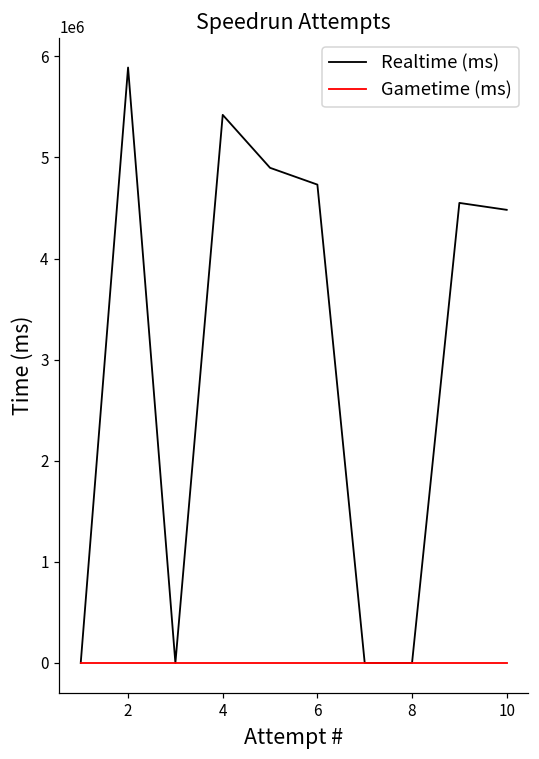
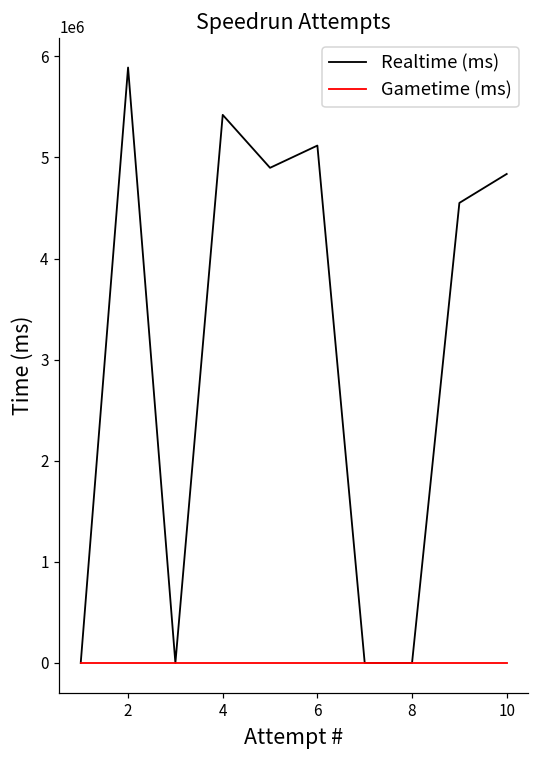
Realtime (ms), 6: 4700000 -> 5100000
Realtime (ms), 10: 4500000 -> 4800000
